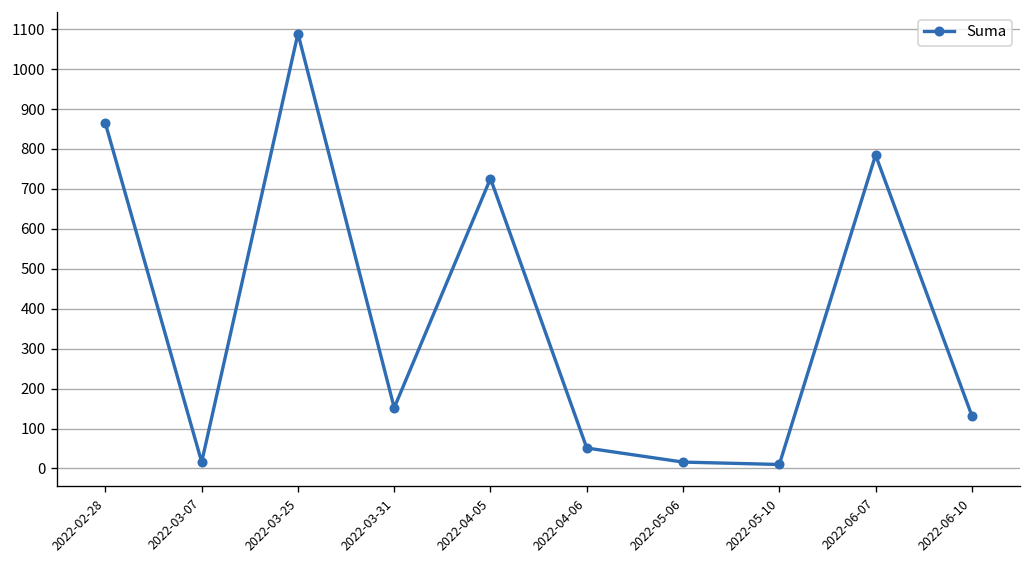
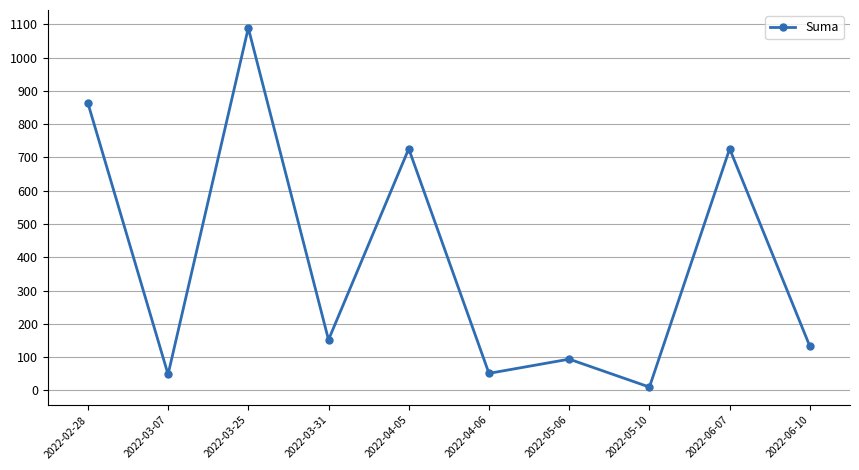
2022-03-07: 20 -> 50
2022-05-06: 20 -> 90
2022-06-07: 780 -> 730
